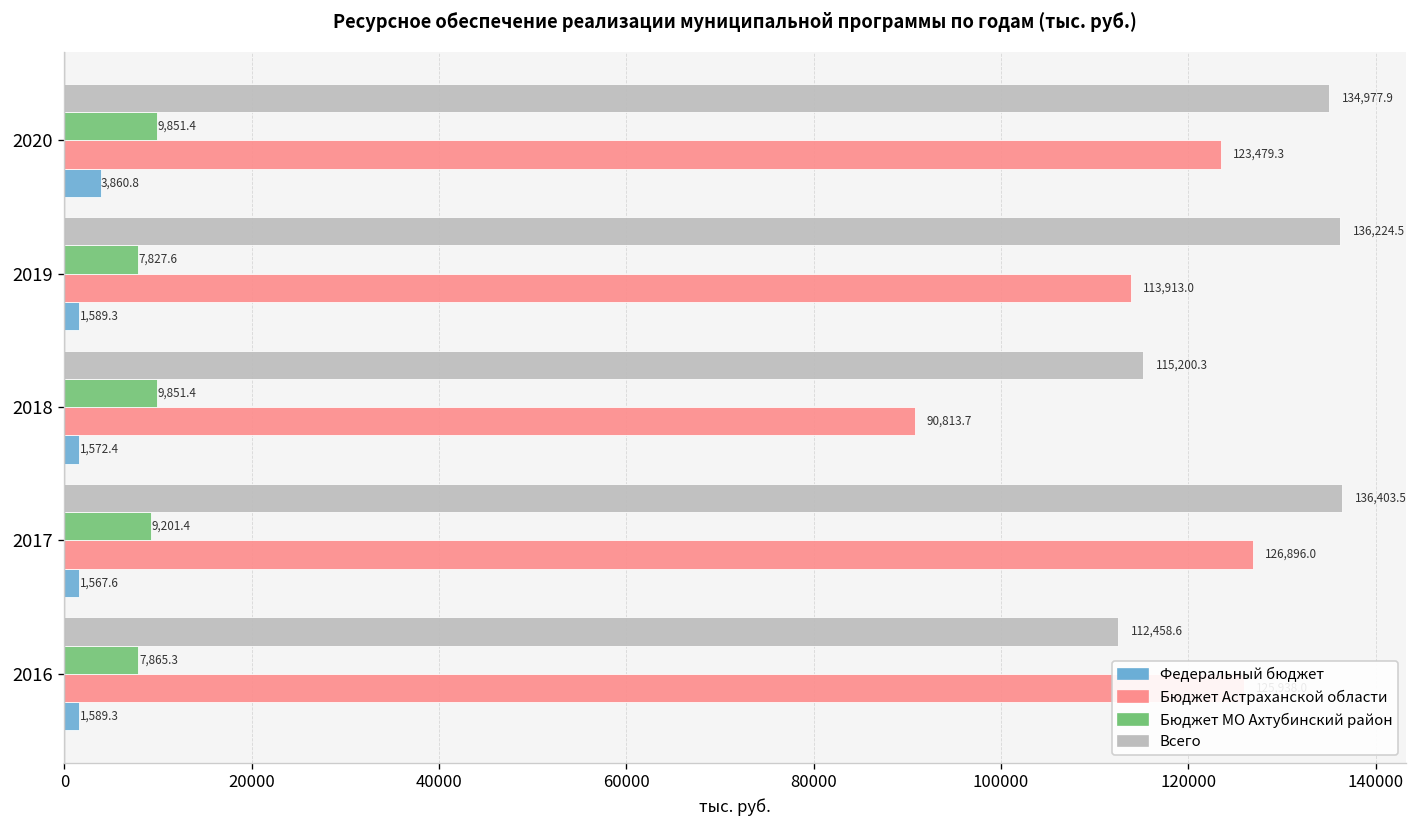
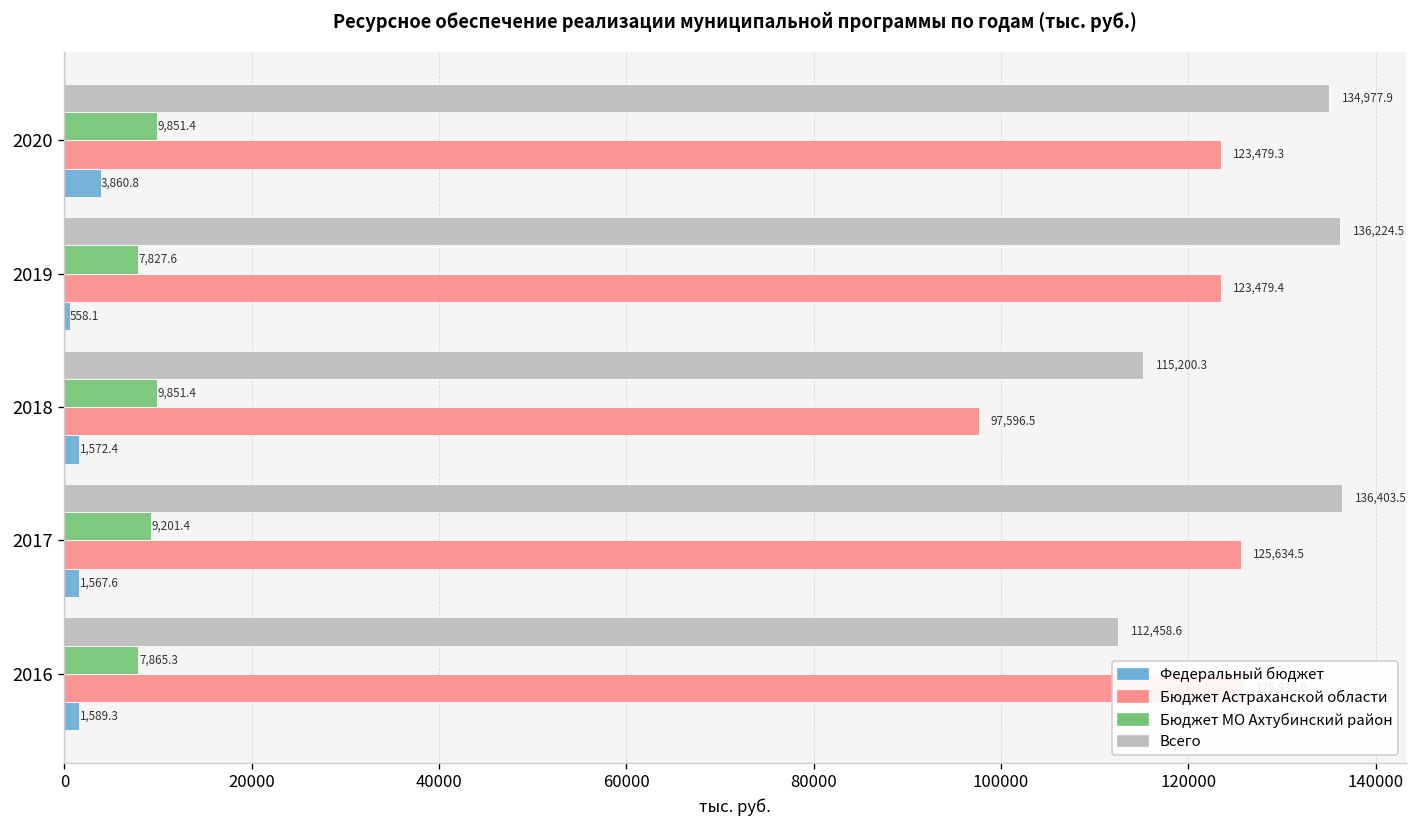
Бюджет Астраханской области, 2019: 113,913.0 -> 123,479.4
Федеральный бюджет, 2019: 1,589.3 -> 558.1
Бюджет Астраханской области, 2018: 90,813.7 -> 97,596.5
Бюджет Астраханской области, 2017: 126,896.0 -> 125,634.5
